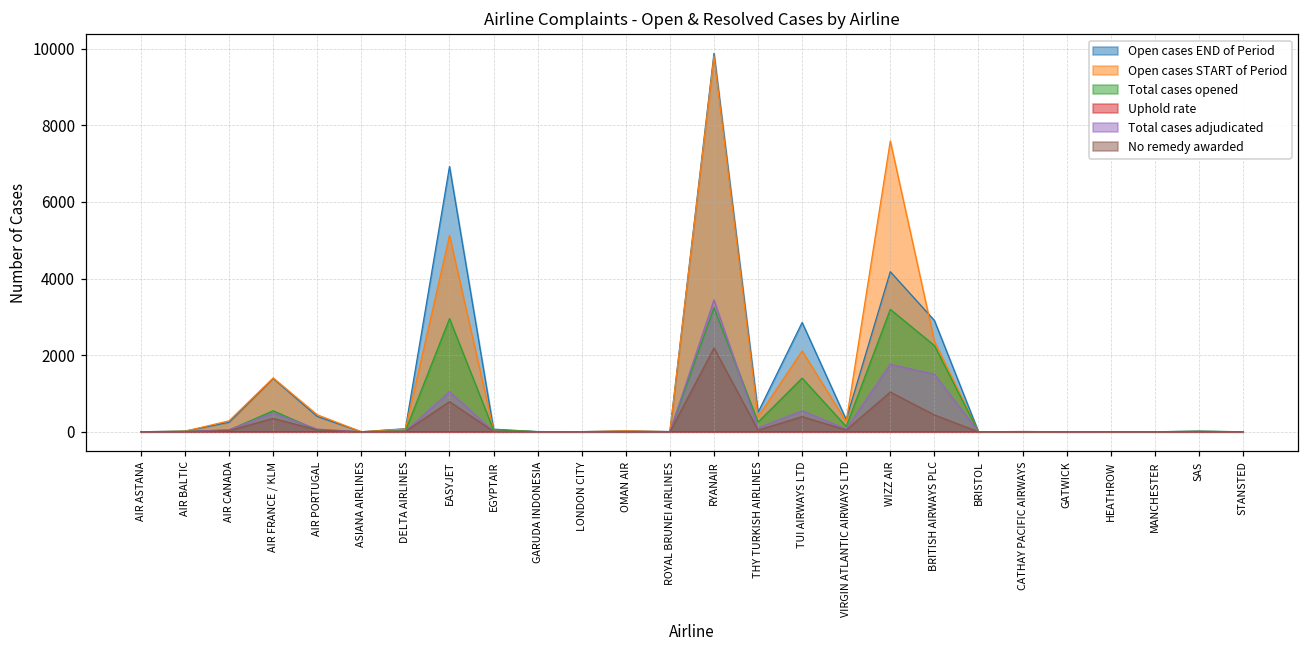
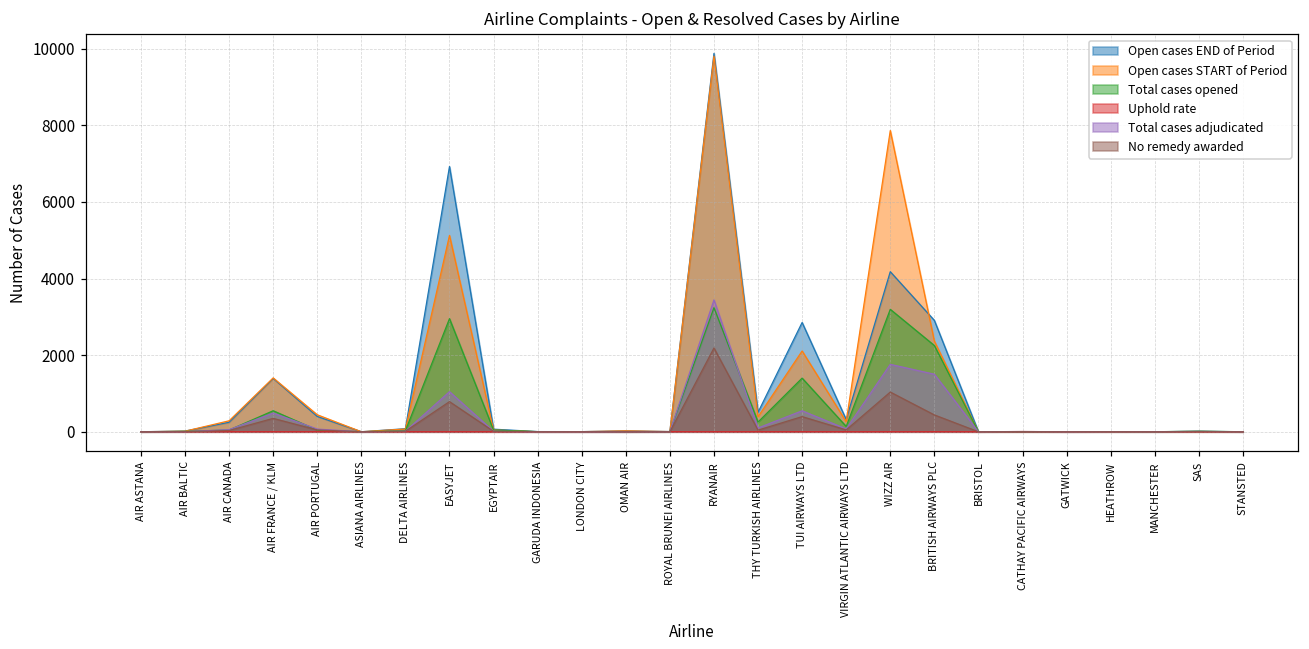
Open cases START of Period, WIZZ AIR: 7600 -> 7900
